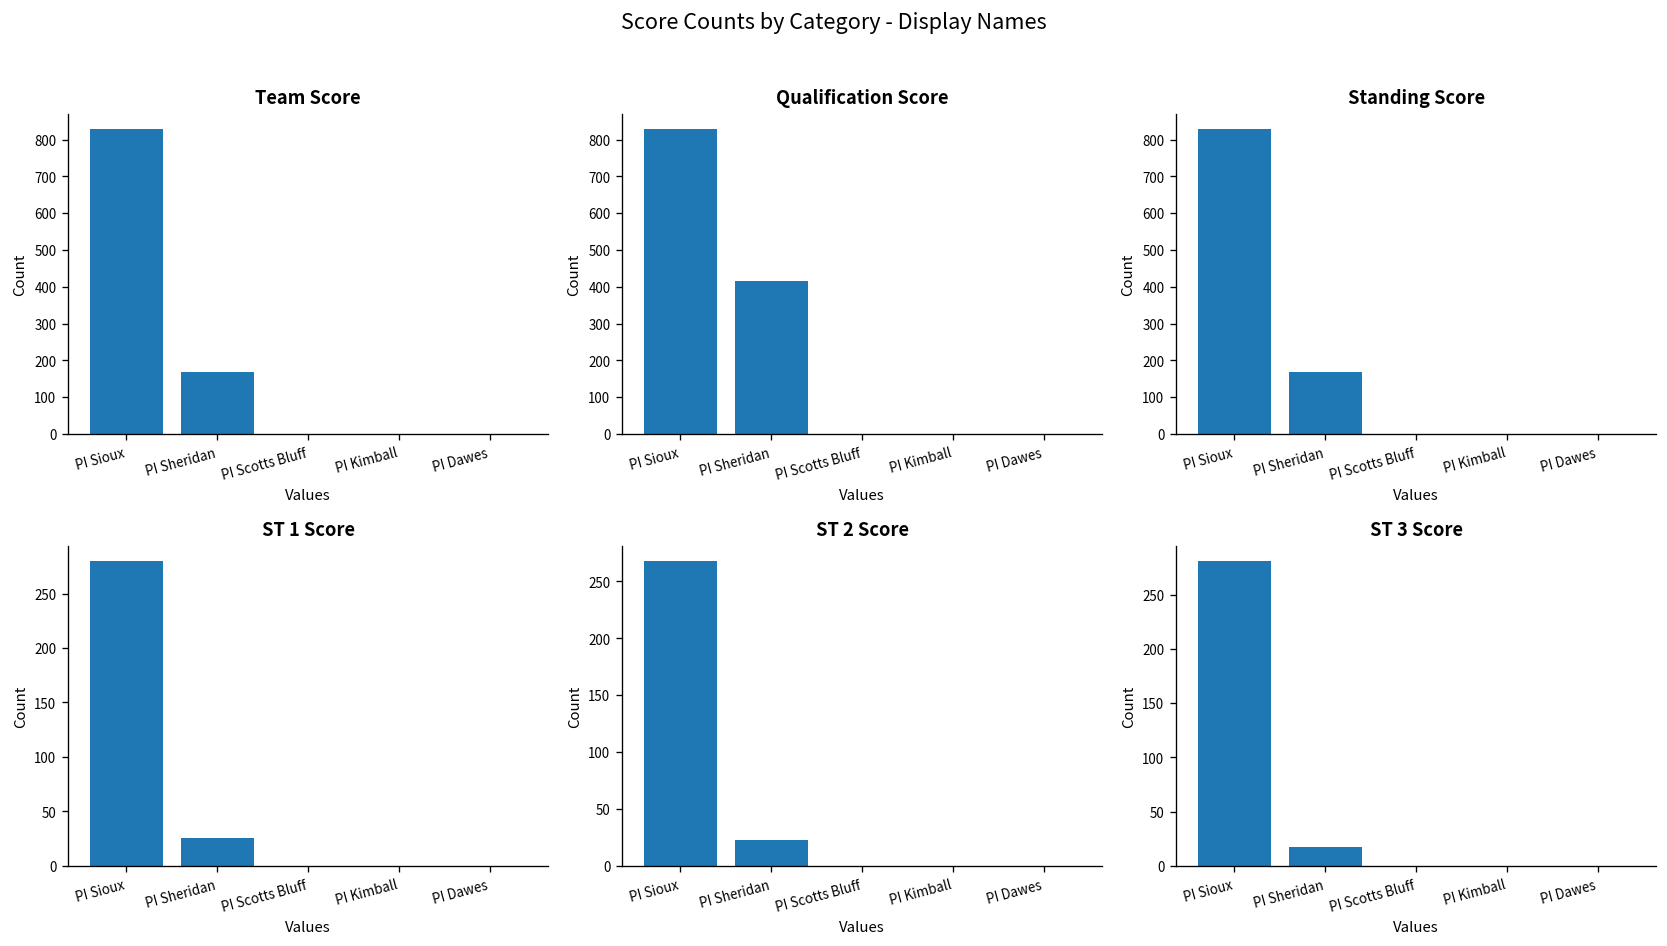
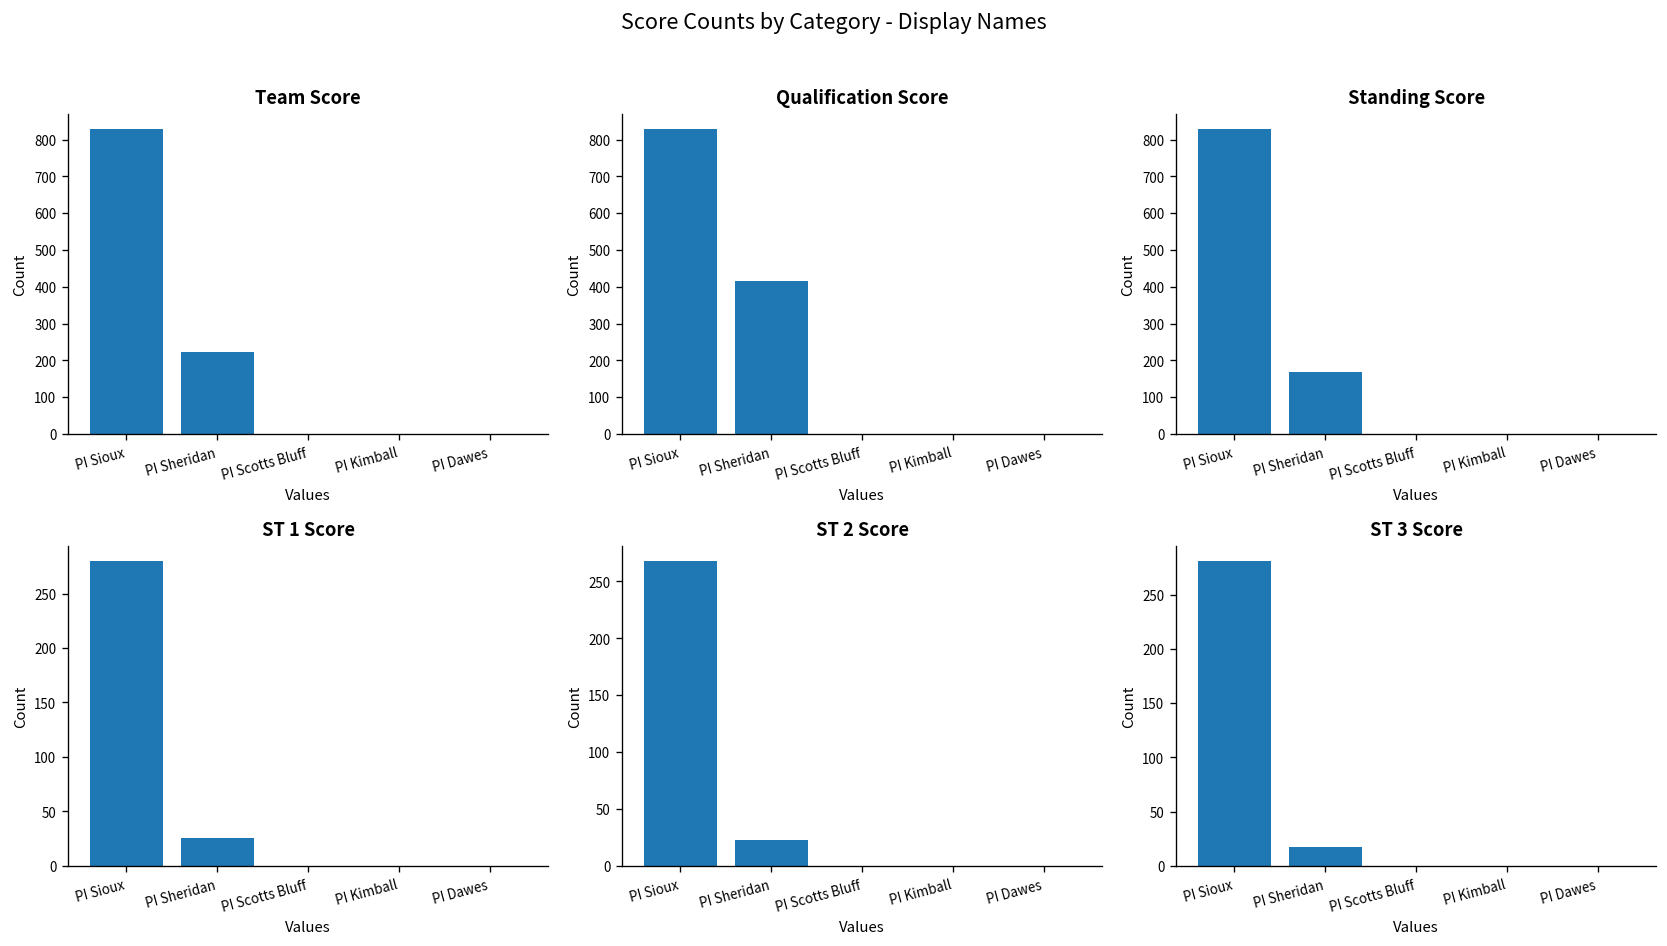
Team Score, PI Sheridan: 170 -> 220
